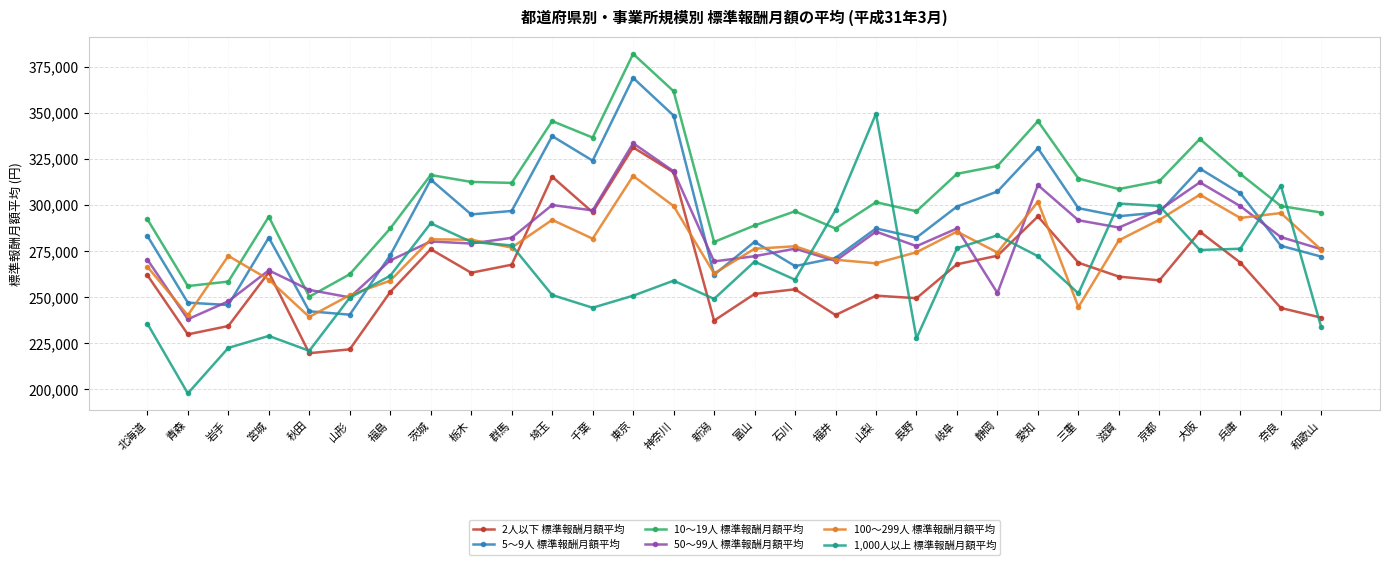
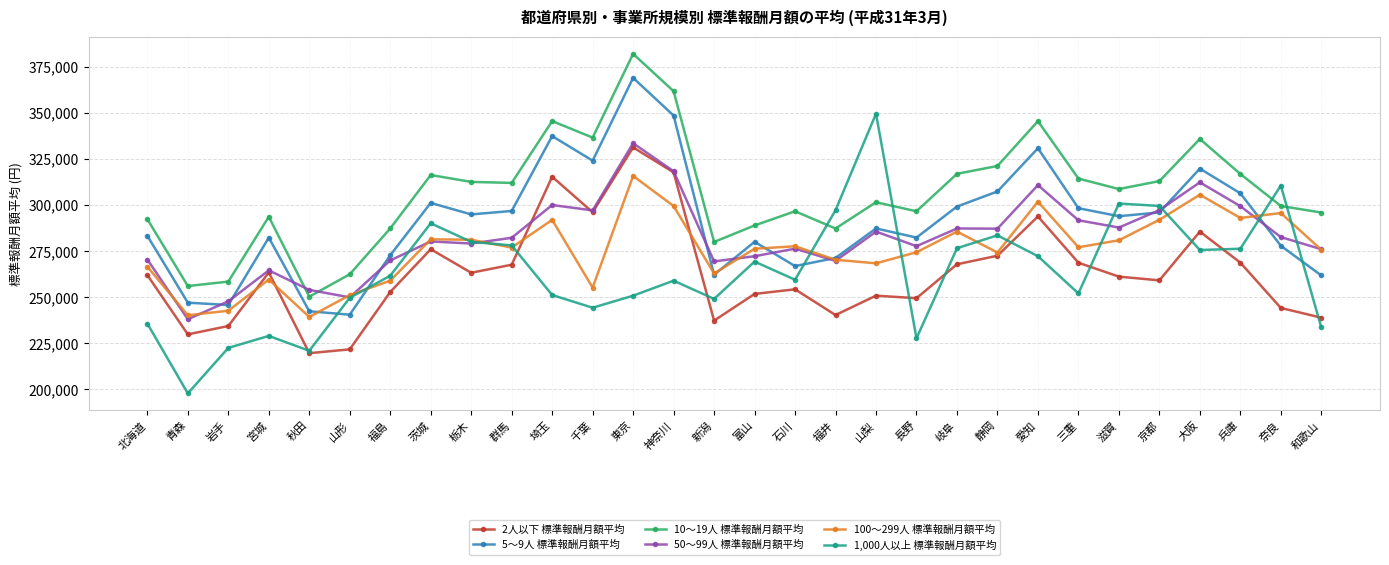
100～299人 標準報酬月額平均, 岩手: 272,000 -> 243,000
5～9人 標準報酬月額平均, 茨城: 314,000 -> 301,000
100～299人 標準報酬月額平均, 千葉: 282,000 -> 255,000
50～99人 標準報酬月額平均, 静岡: 252,000 -> 287,000
100～299人 標準報酬月額平均, 三重: 245,000 -> 277,000
5～9人 標準報酬月額平均, 和歌山: 272,000 -> 262,000
